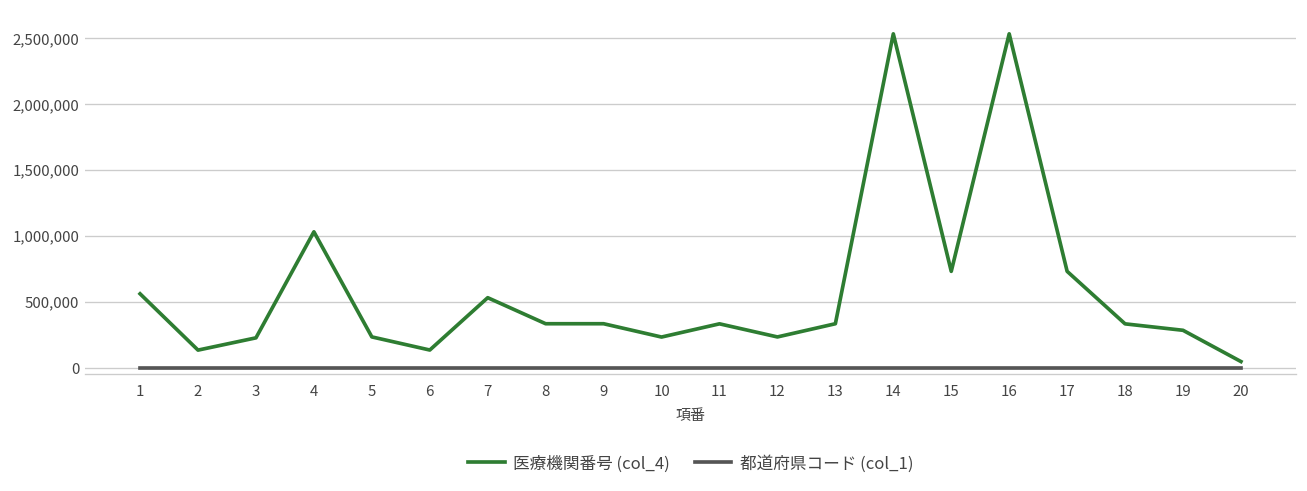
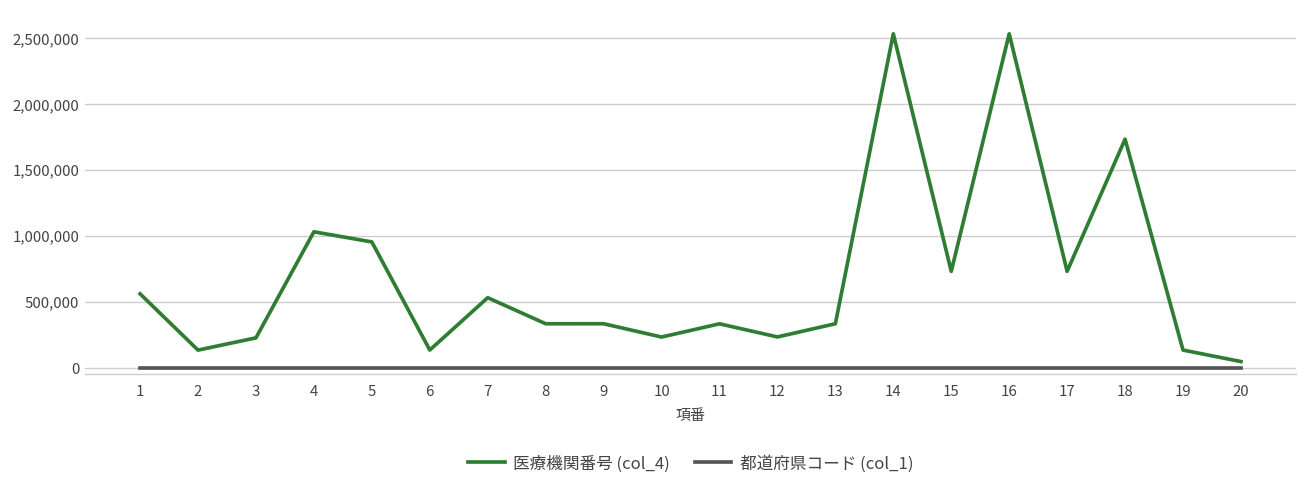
医療機関番号 (col_4), 5: 230,000 -> 950,000
医療機関番号 (col_4), 18: 330,000 -> 1,730,000
医療機関番号 (col_4), 19: 280,000 -> 130,000
